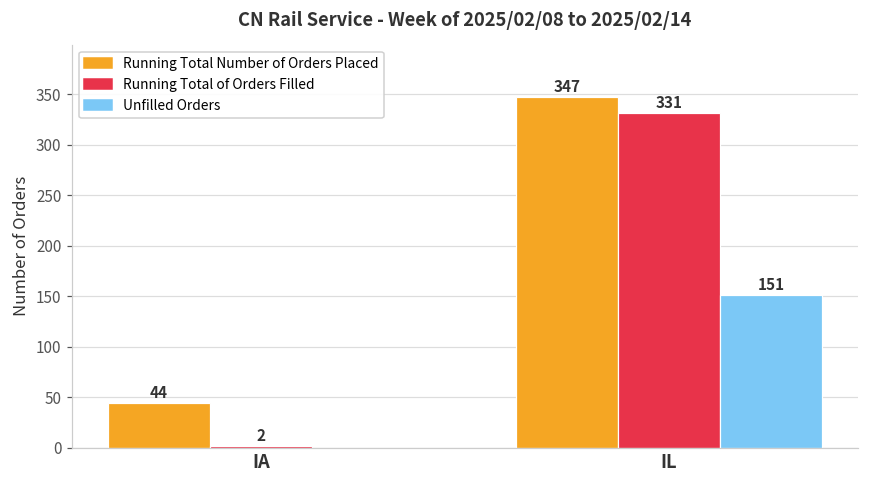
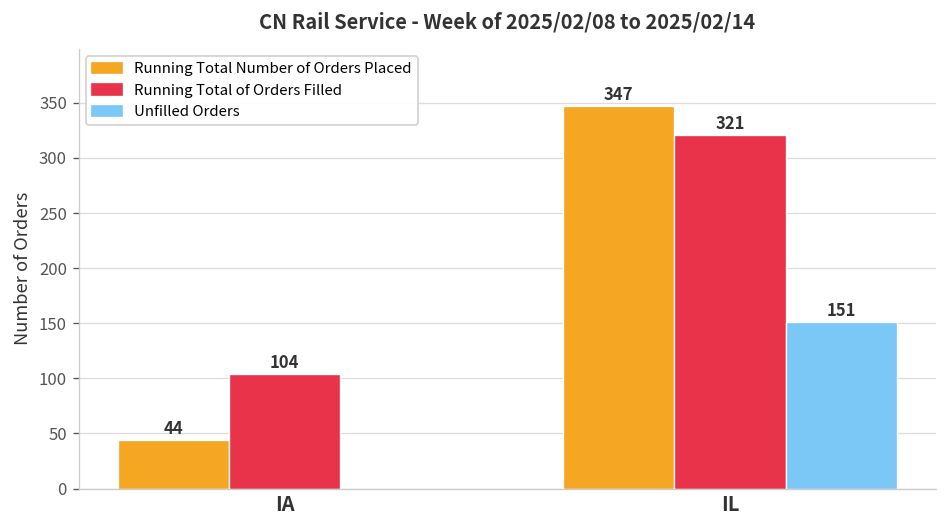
Running Total of Orders Filled, IA: 2 -> 104
Running Total of Orders Filled, IL: 331 -> 321
